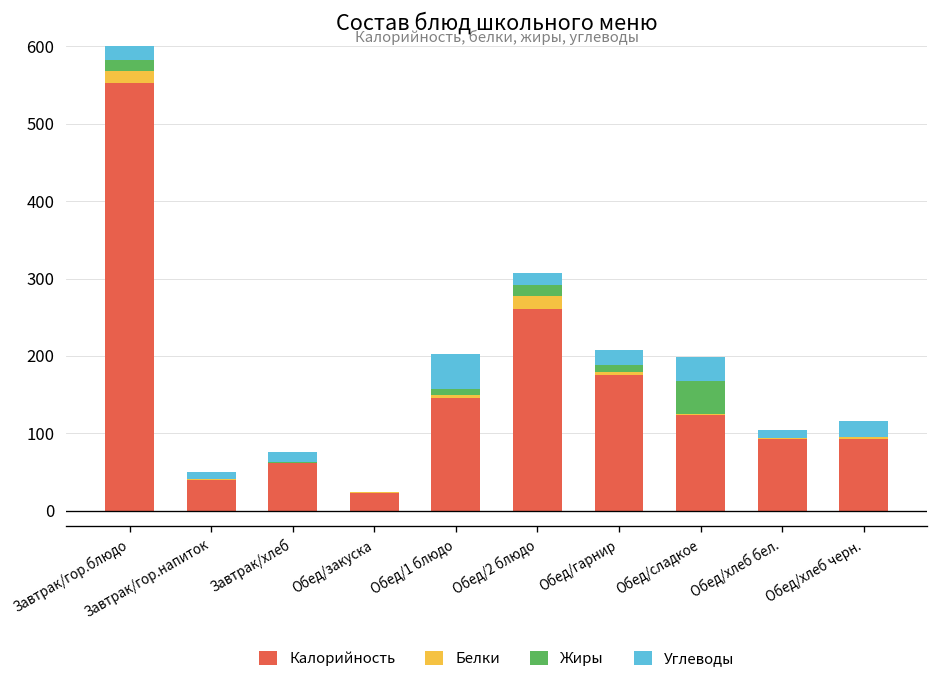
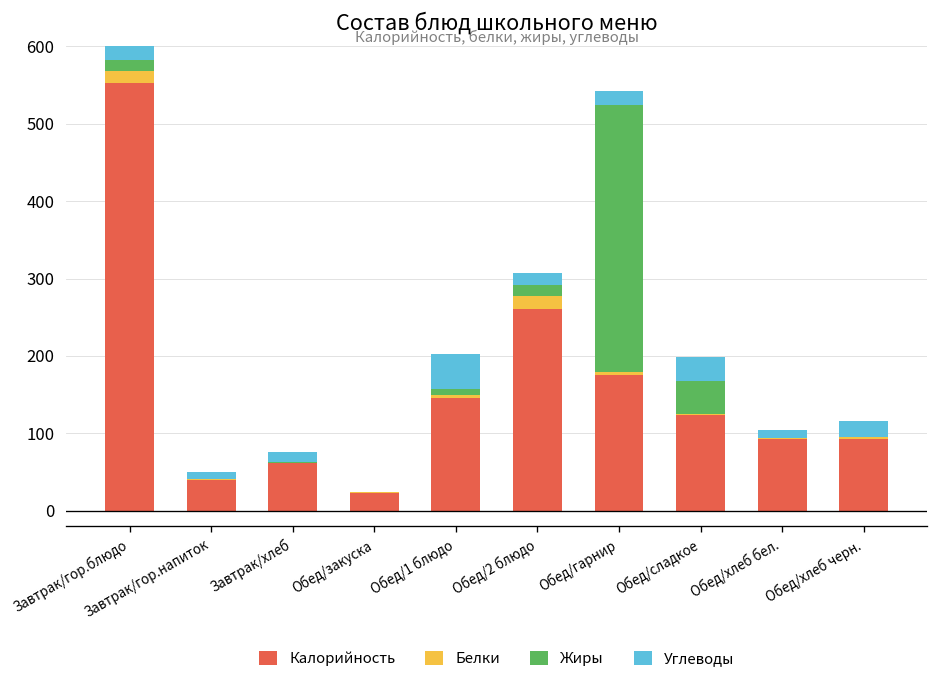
Жиры, Обед/гарнир: 10 -> 350
